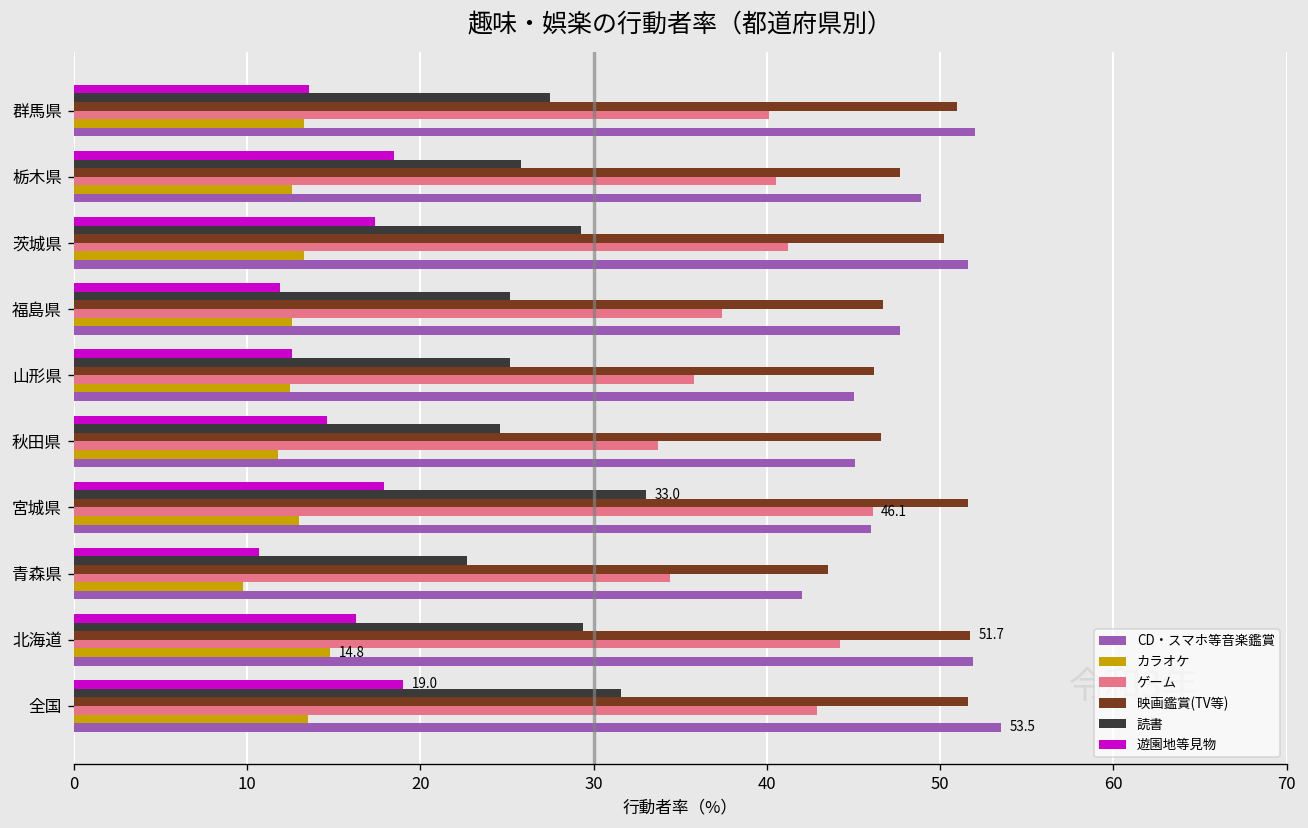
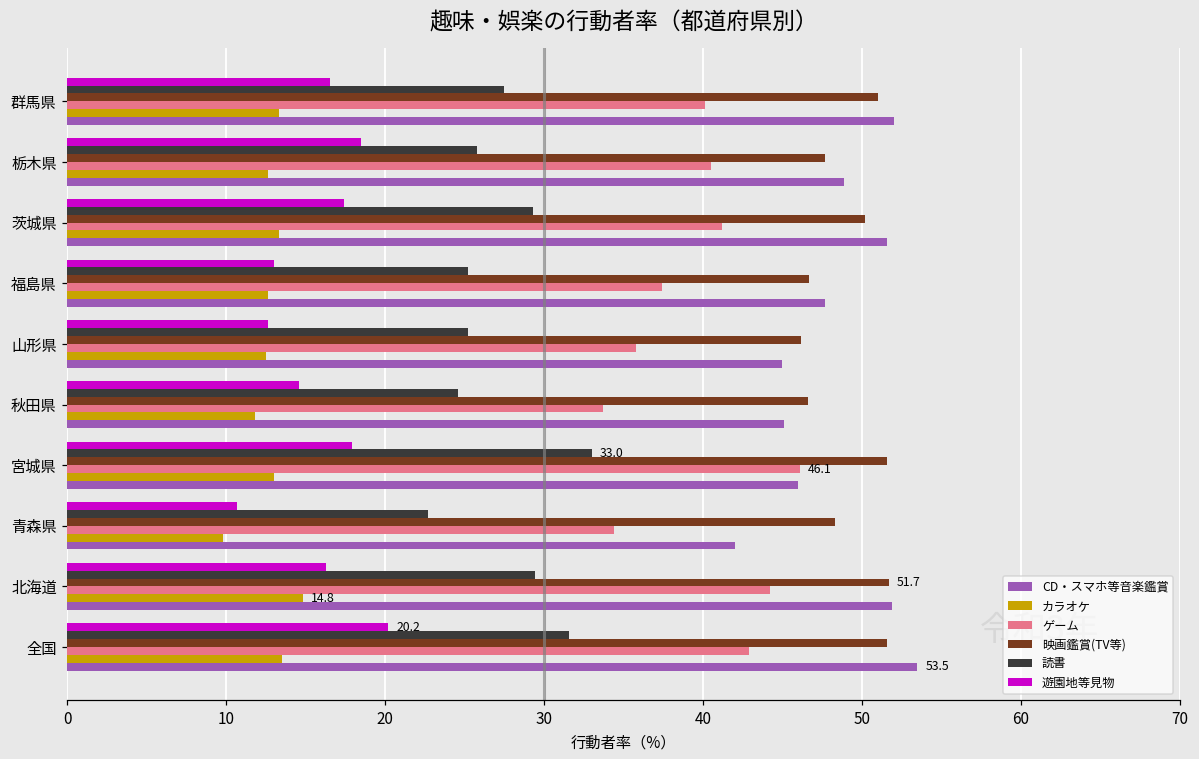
遊園地等見物, 群馬県: 13.6 -> 16.5
遊園地等見物, 福島県: 11.9 -> 13.0
映画鑑賞(TV等), 青森県: 43.5 -> 48.3
遊園地等見物, 全国: 19.0 -> 20.2
